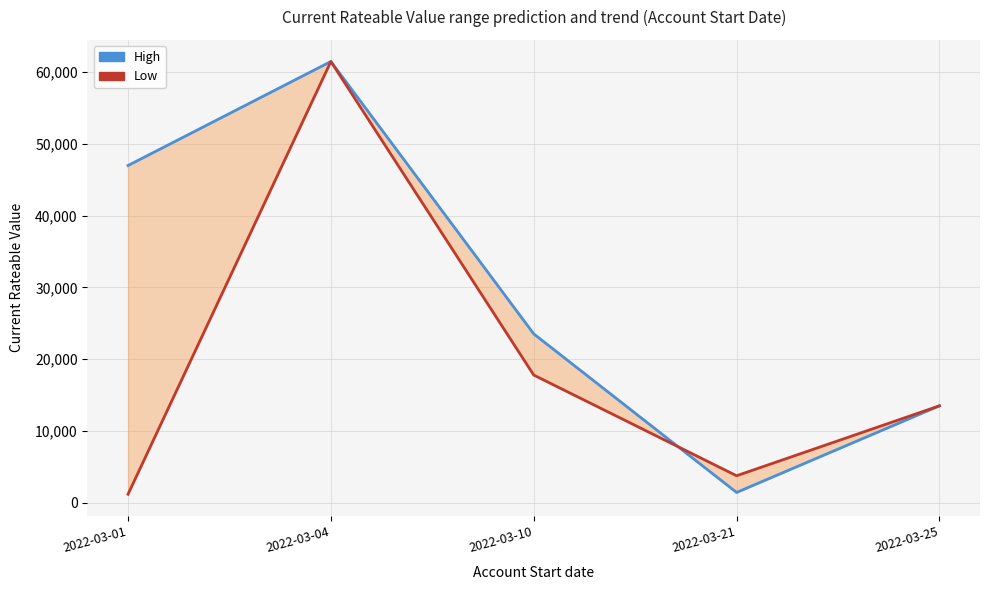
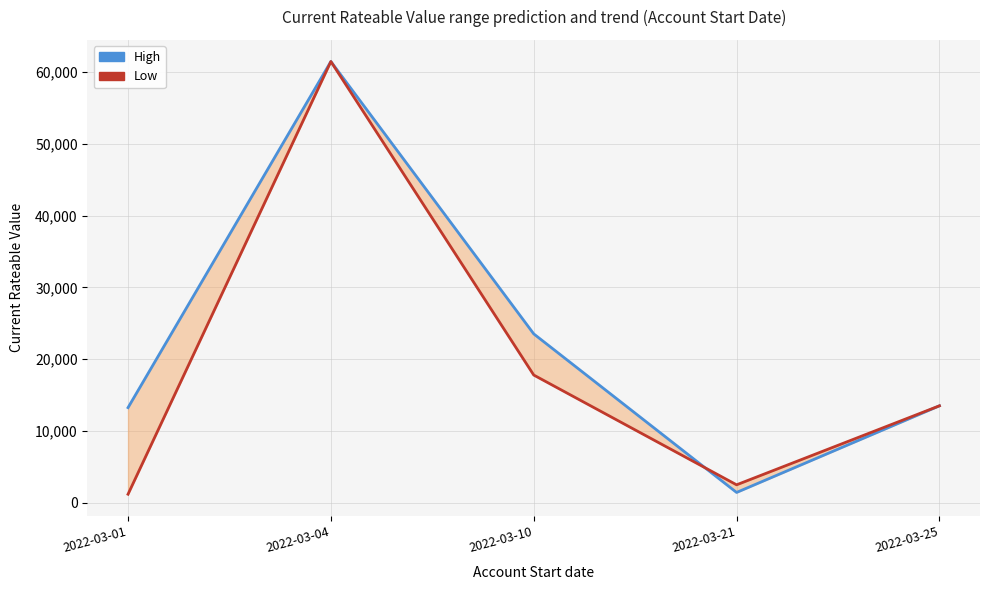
High, 2022-03-01: 47,000 -> 13,000
Low, 2022-03-21: 4,000 -> 2,000
